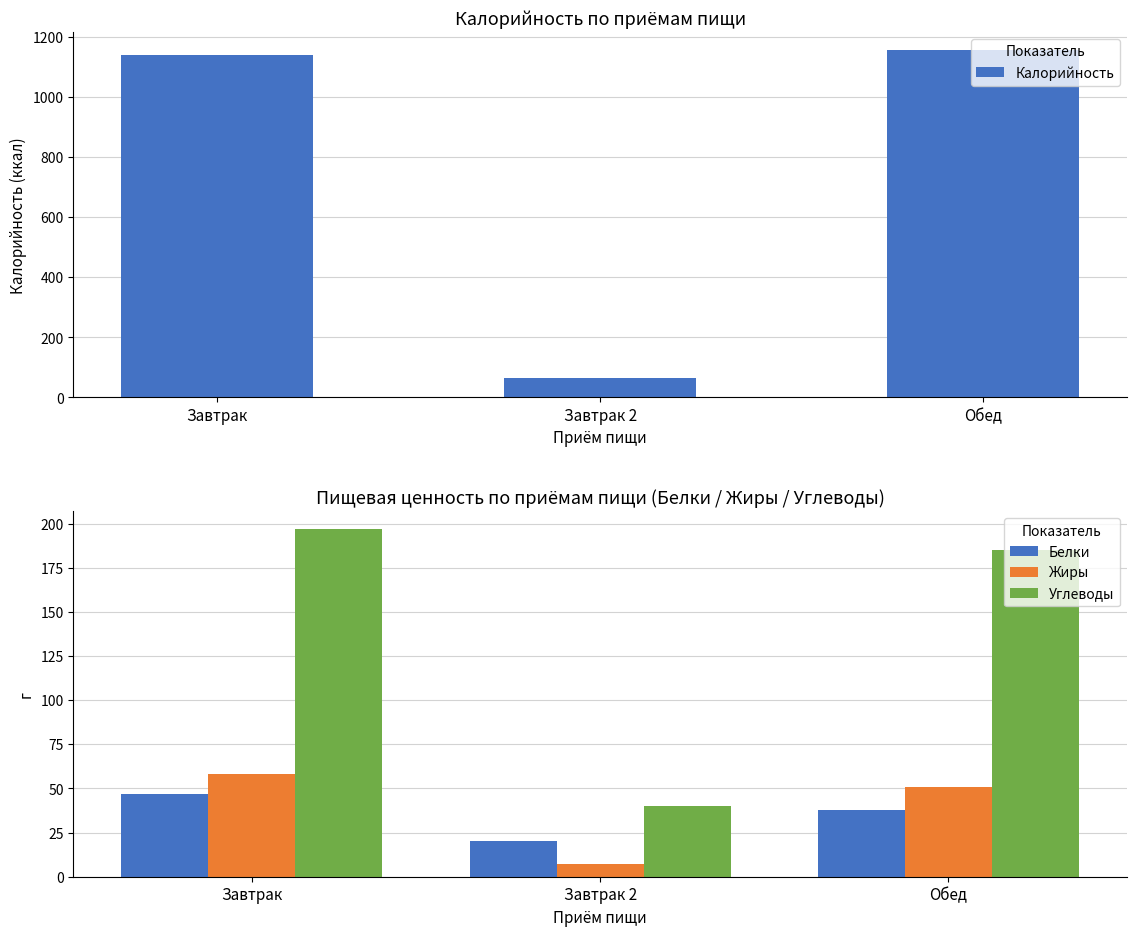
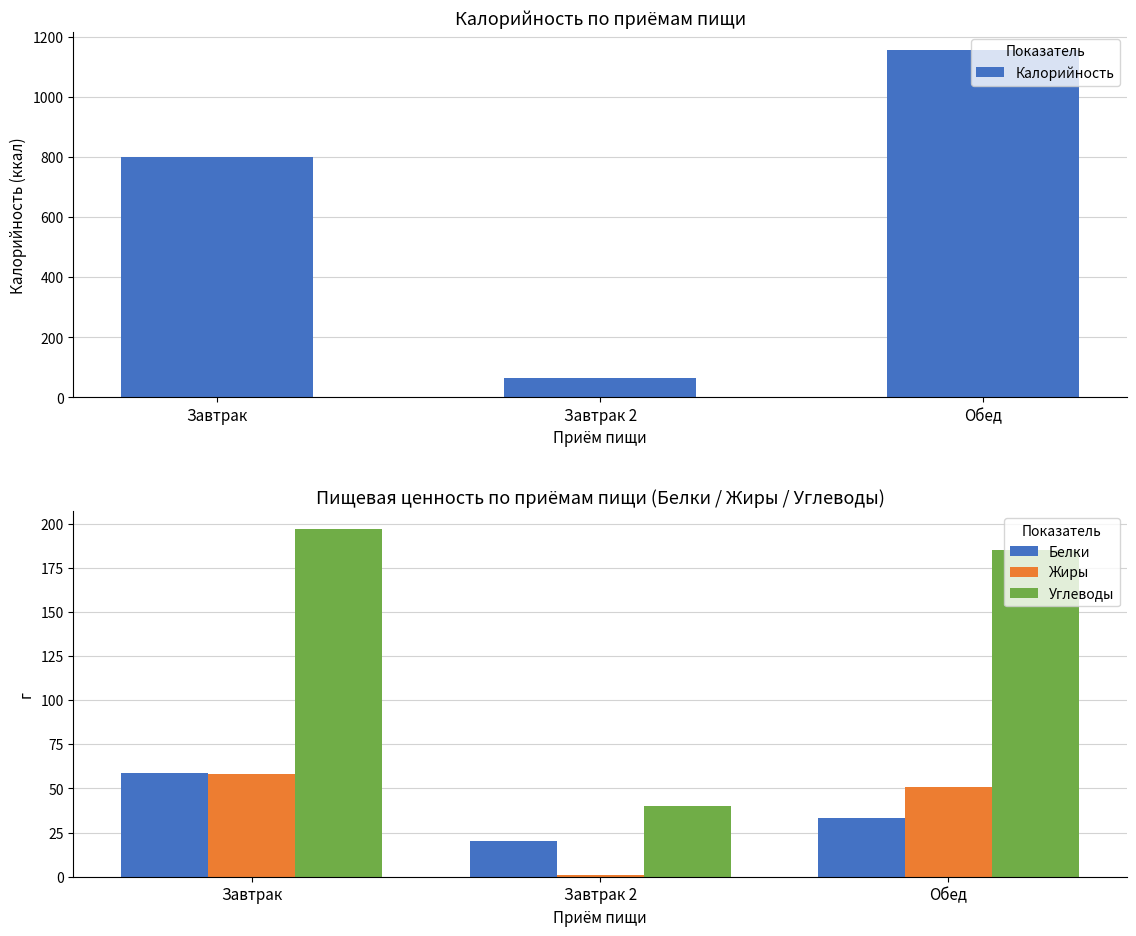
Калорийность по приёмам пищи, Завтрак: 1140 -> 800
Пищевая ценность по приёмам пищи (Белки / Жиры / Углеводы), Белки, Завтрак: 47 -> 59
Пищевая ценность по приёмам пищи (Белки / Жиры / Углеводы), Жиры, Завтрак 2: 7 -> 1
Пищевая ценность по приёмам пищи (Белки / Жиры / Углеводы), Белки, Обед: 38 -> 33
